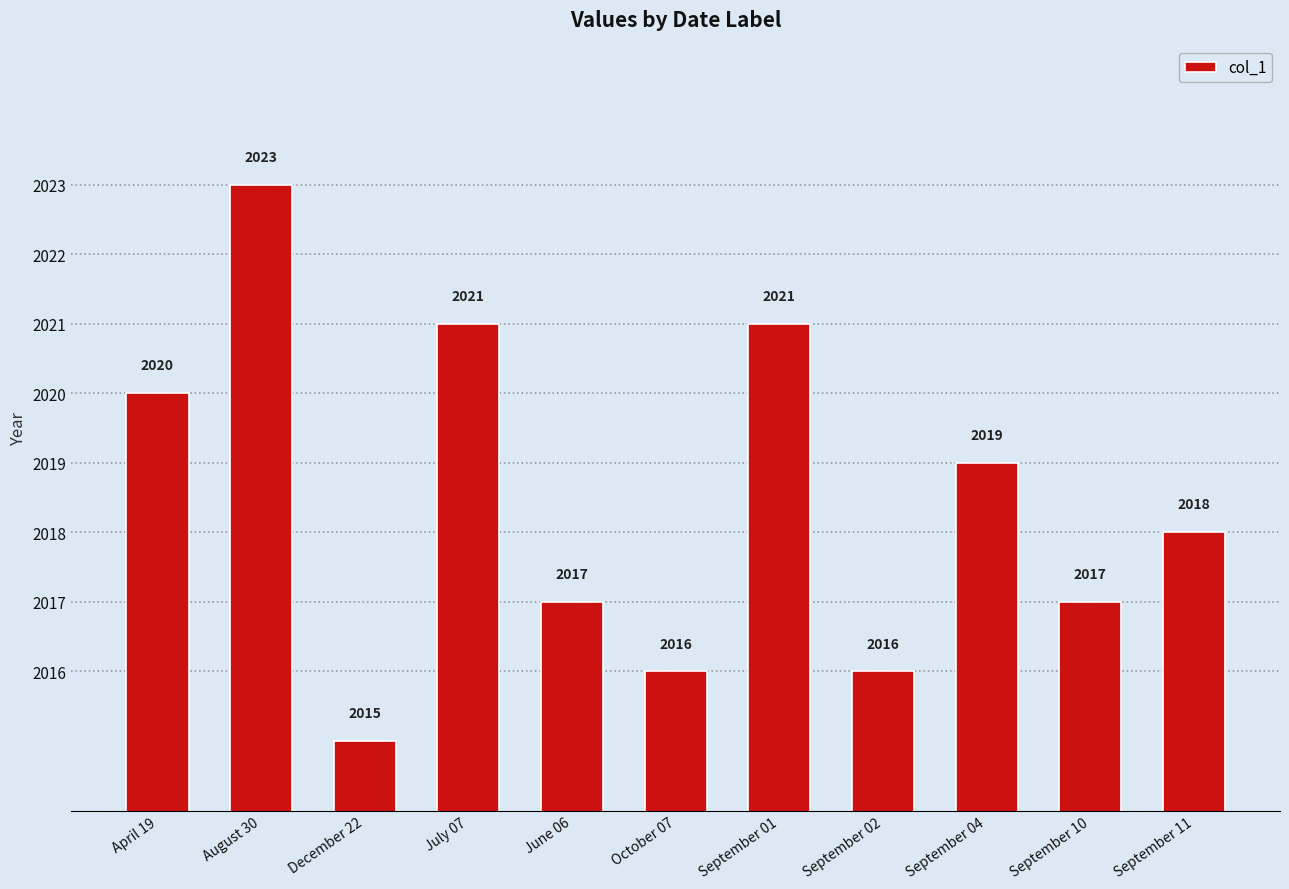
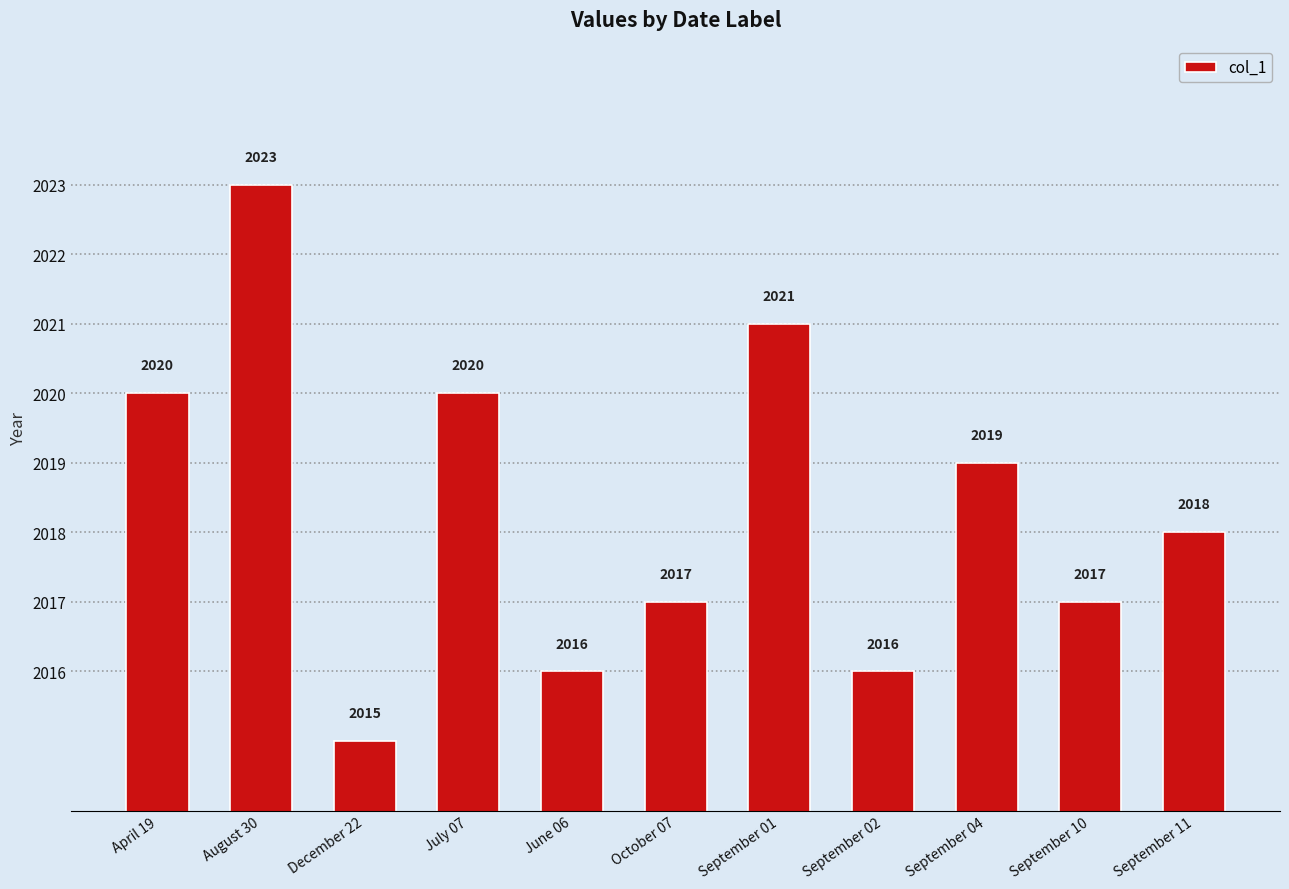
July 07: 2021 -> 2020
June 06: 2017 -> 2016
October 07: 2016 -> 2017
